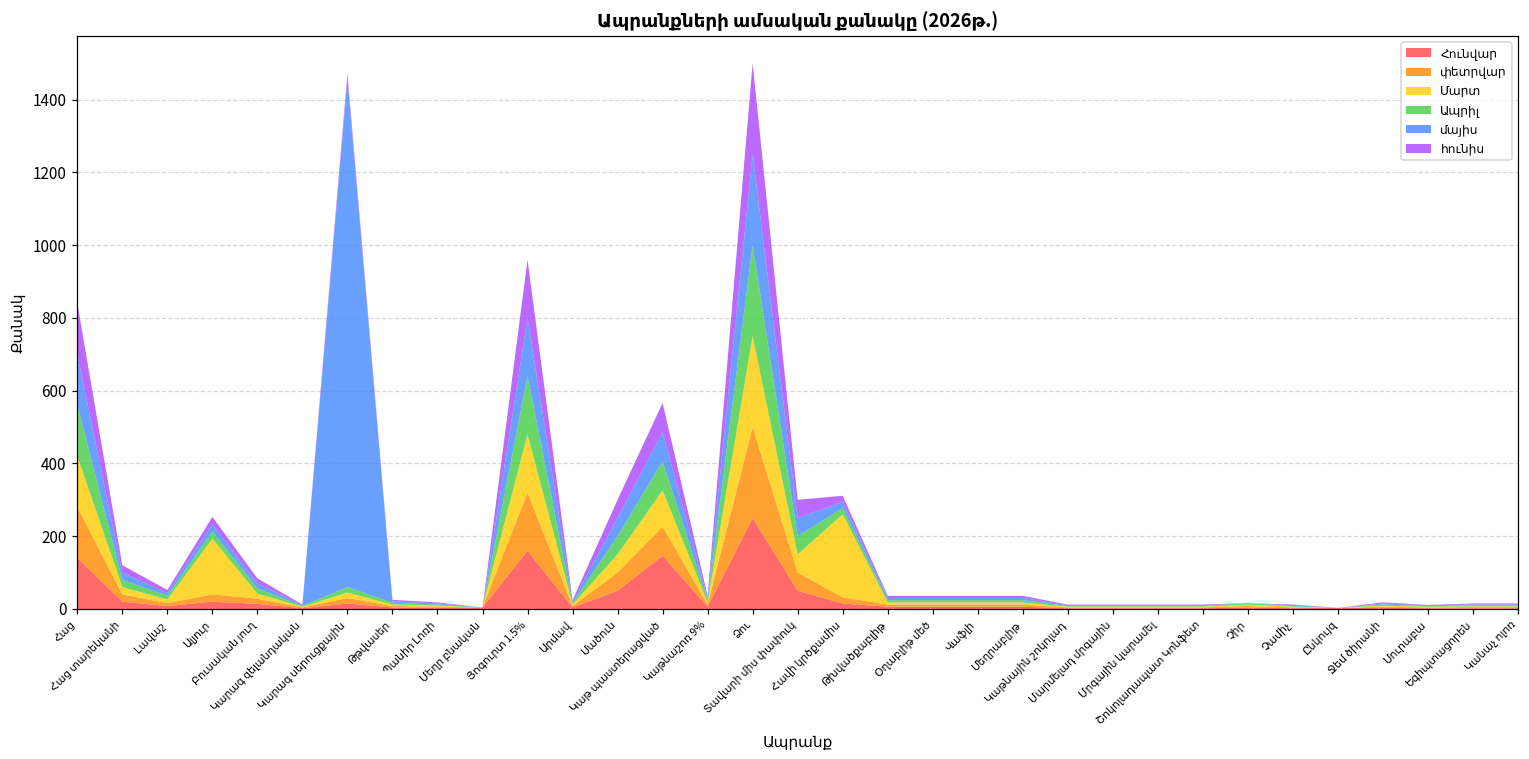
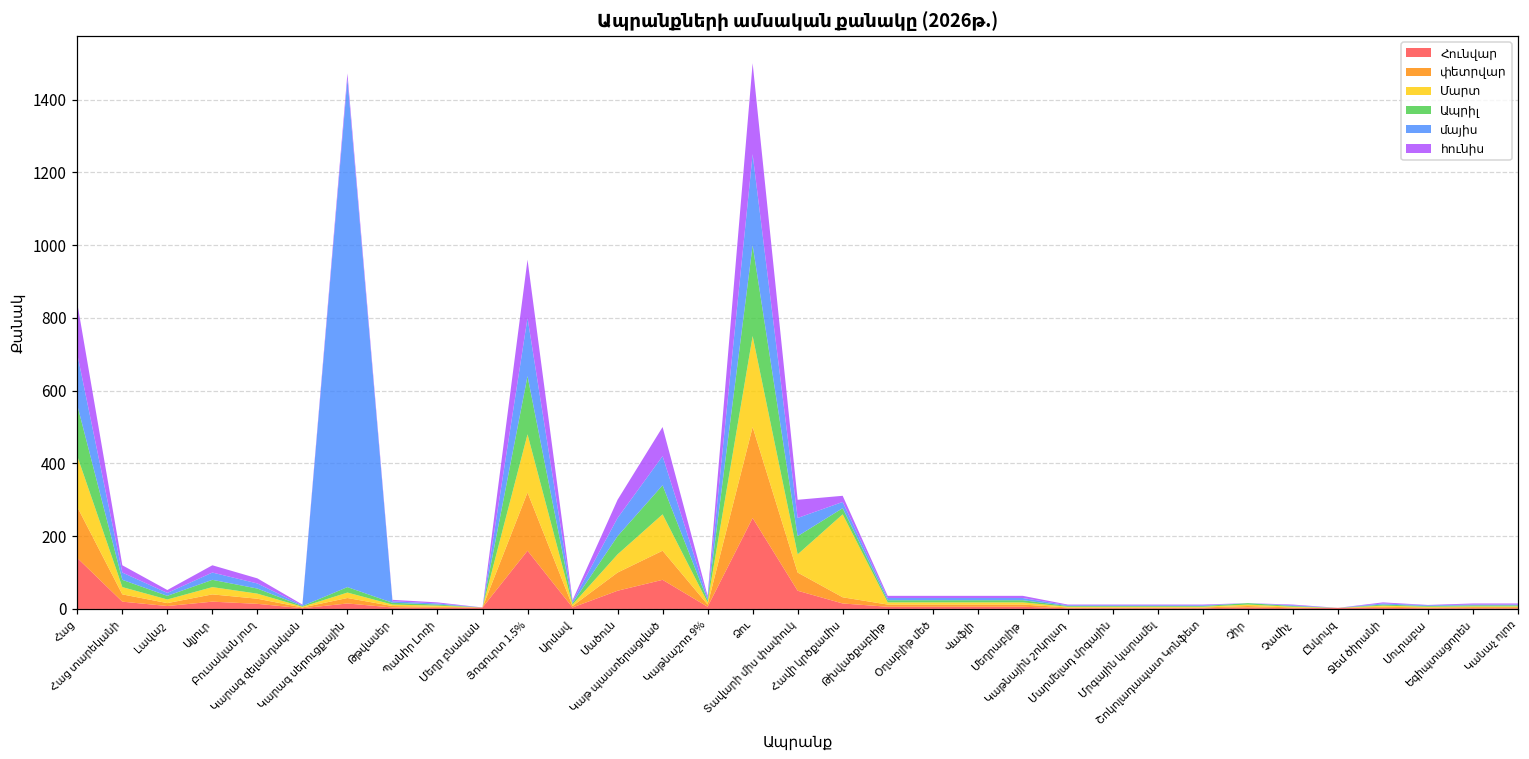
Մարտ, Ալյուր: 150 -> 20
Հունվար, Կաթ պաստերացված: 150 -> 80
